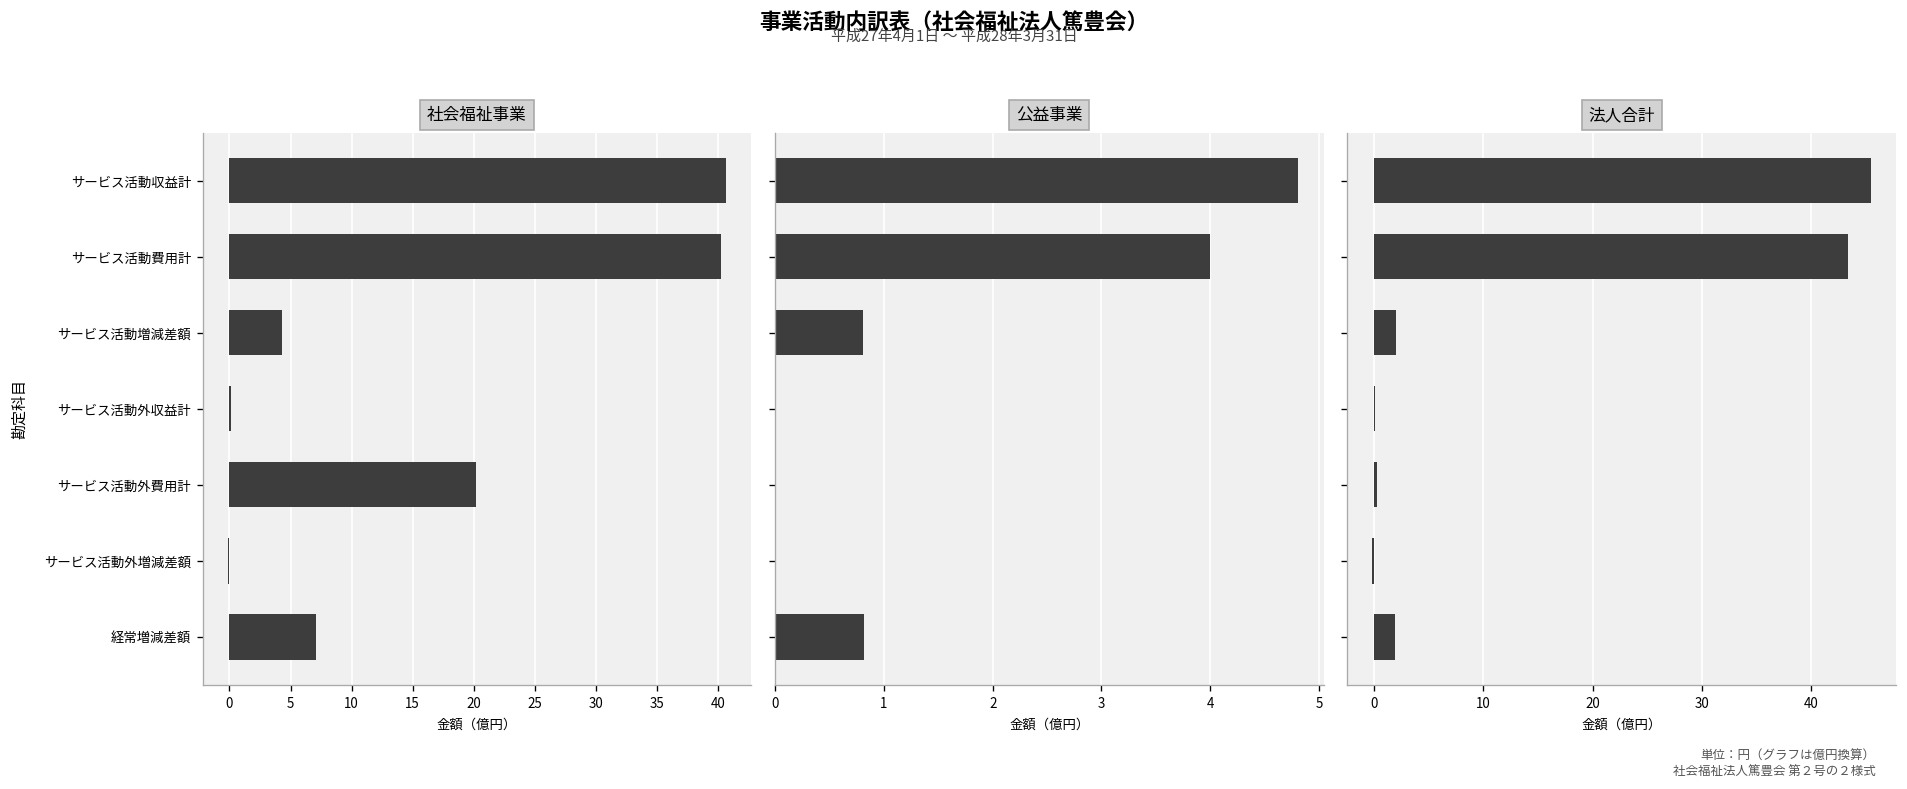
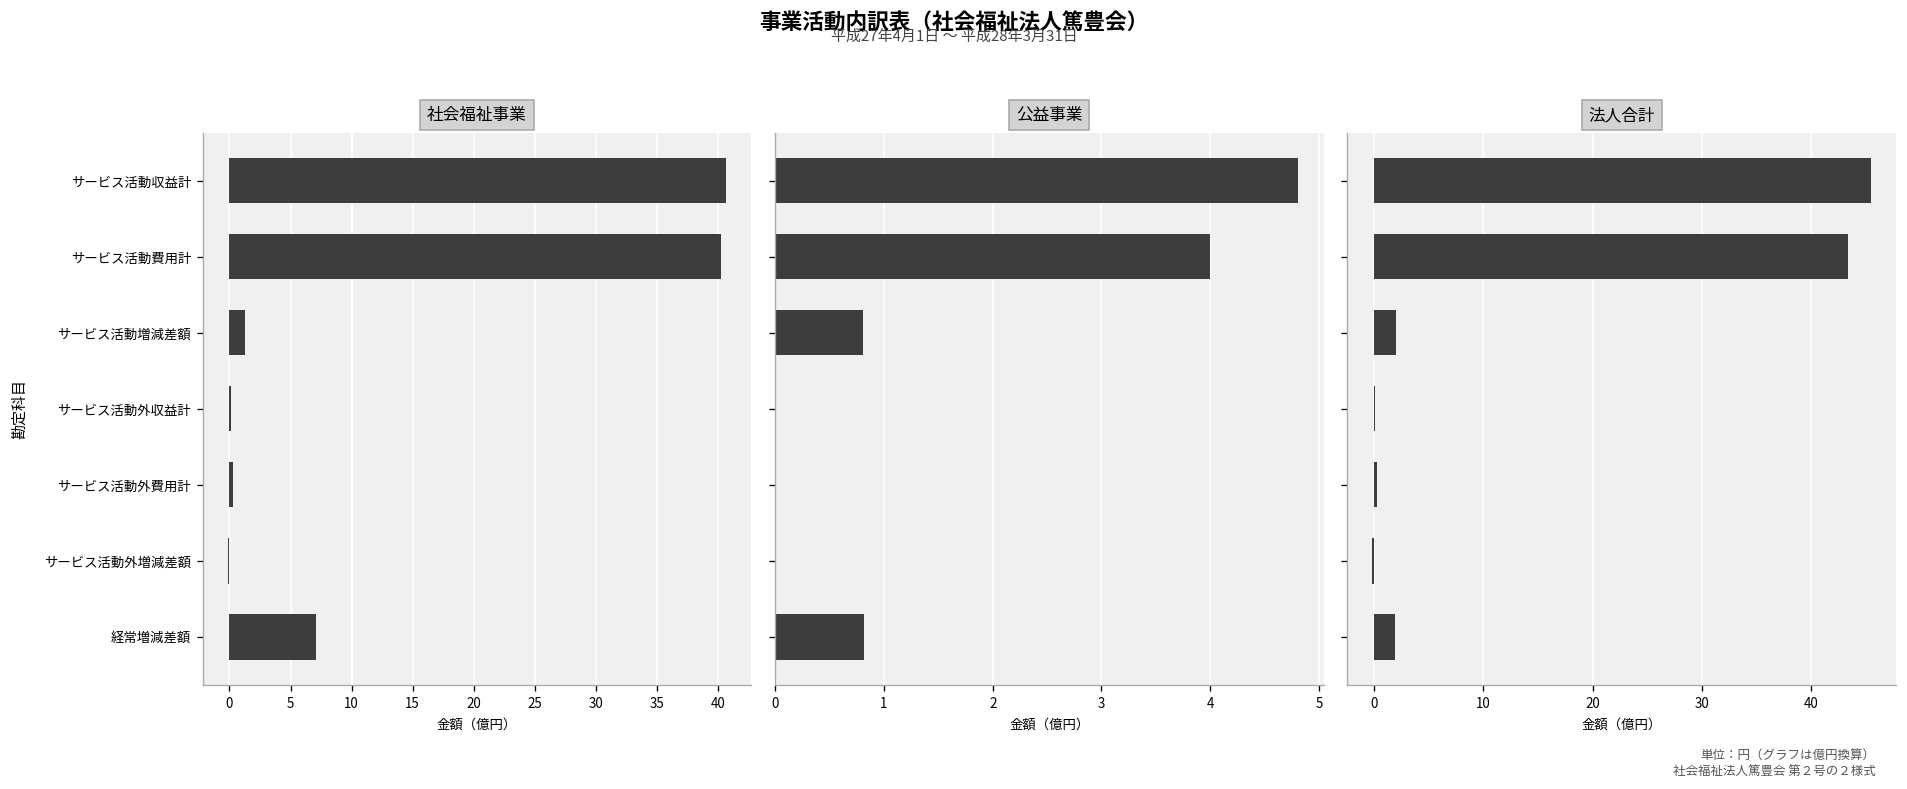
社会福祉事業, サービス活動増減差額: 4.3 -> 1.3
社会福祉事業, サービス活動外費用計: 20.2 -> 0.3
